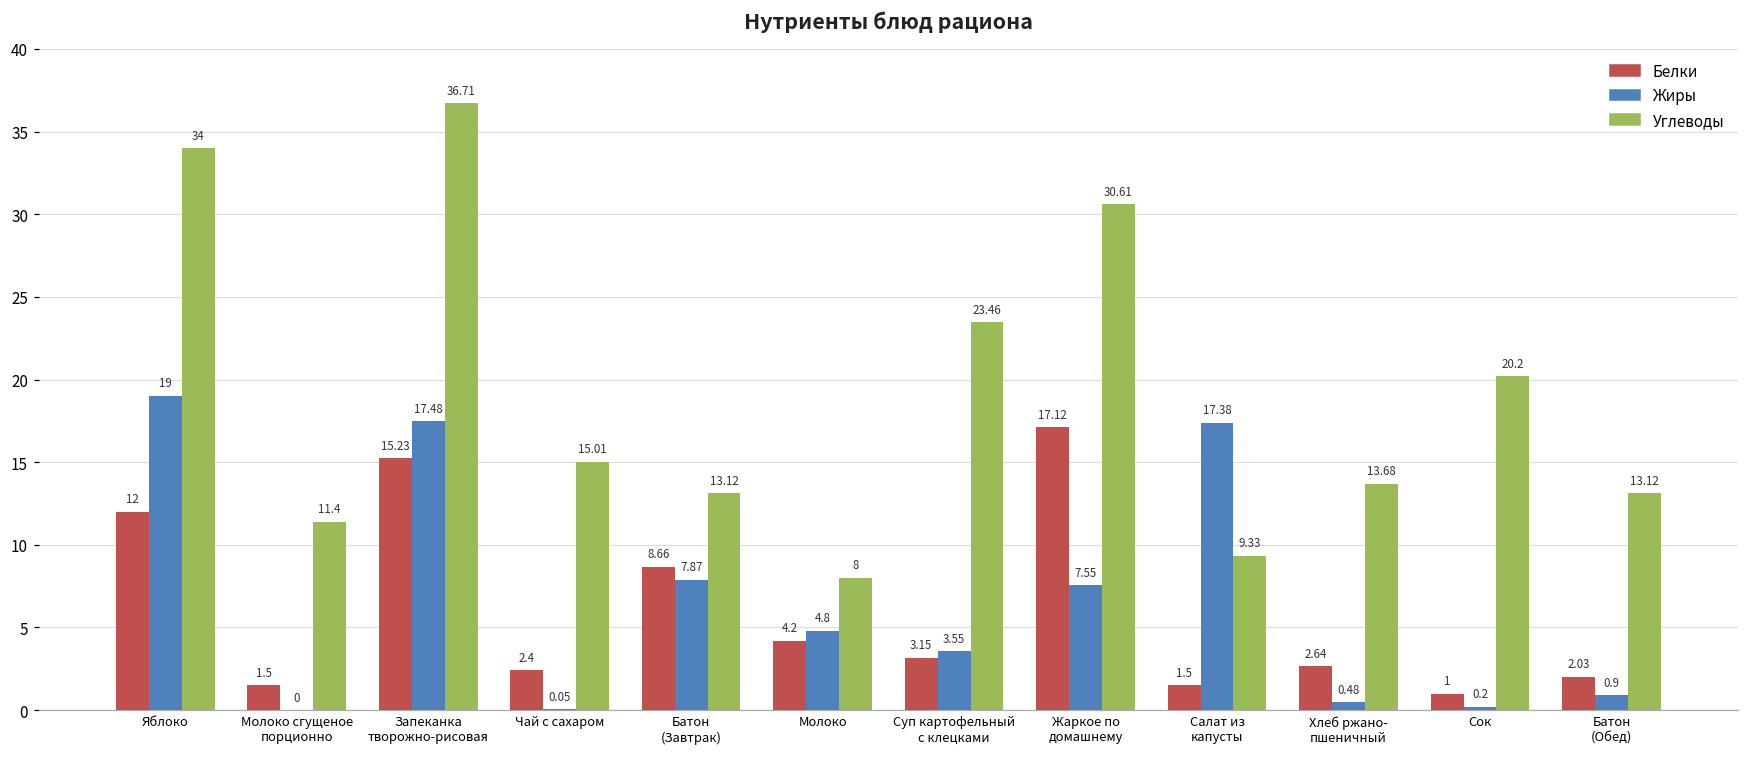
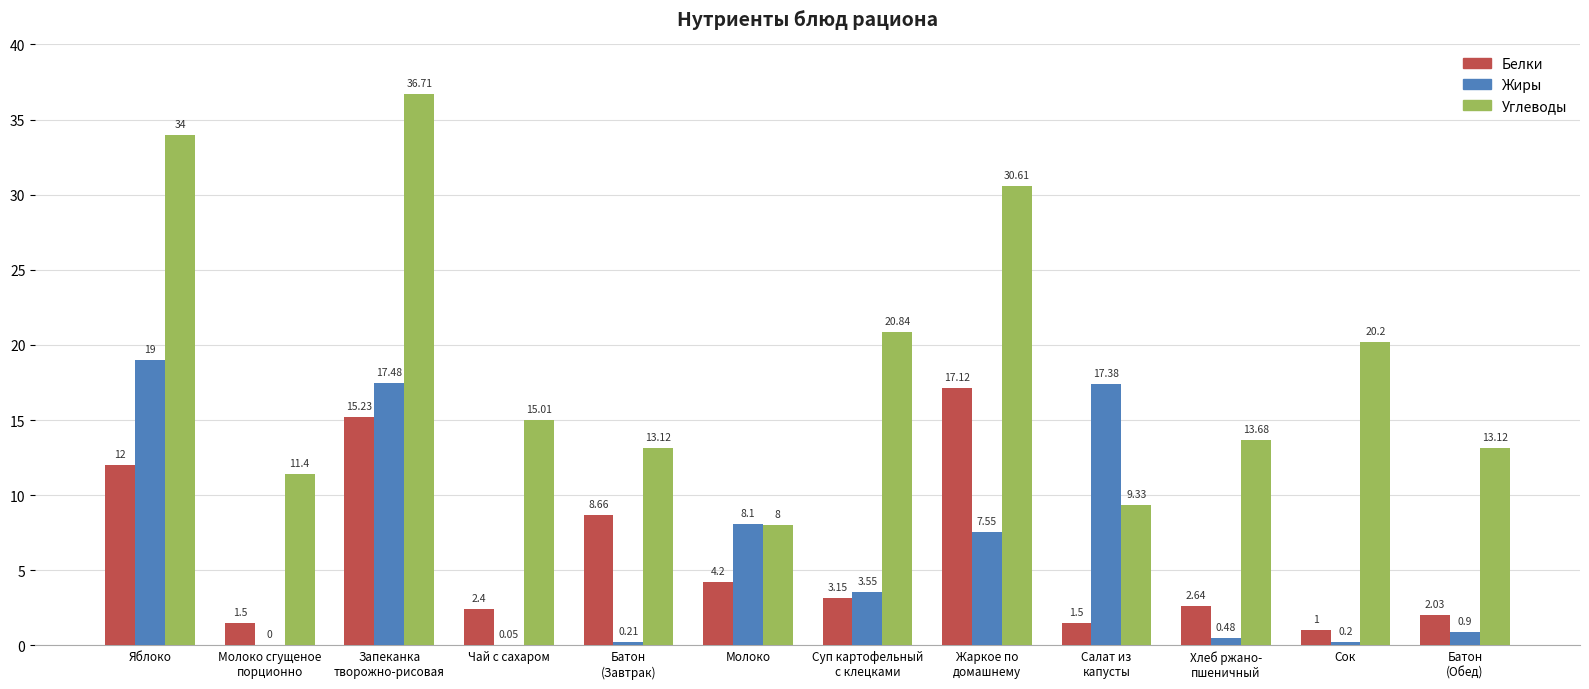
Жиры, Батон (Завтрак): 7.87 -> 0.21
Жиры, Молоко: 4.8 -> 8.1
Углеводы, Суп картофельный с клецками: 23.46 -> 20.84
